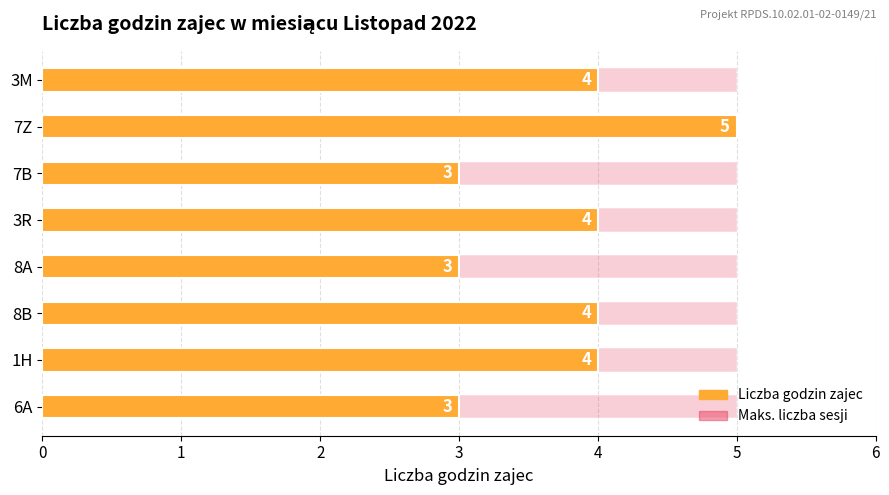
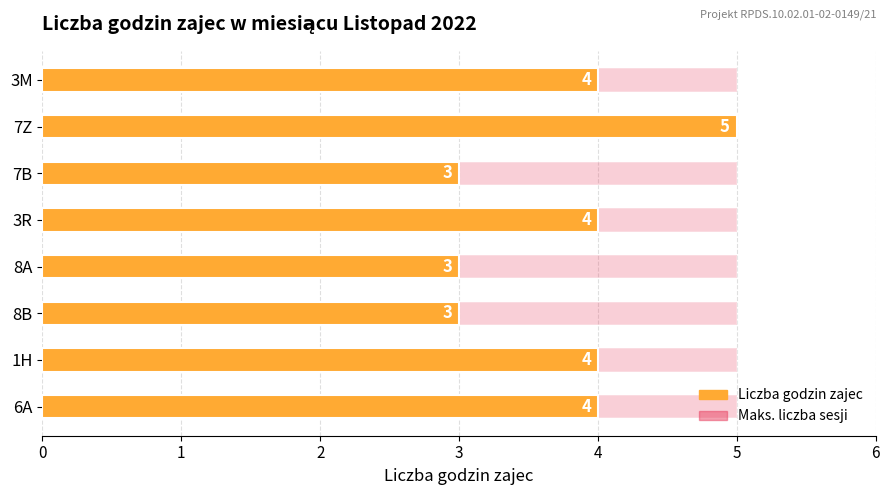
Liczba godzin zajec, 8B: 4 -> 3
Liczba godzin zajec, 6A: 3 -> 4
